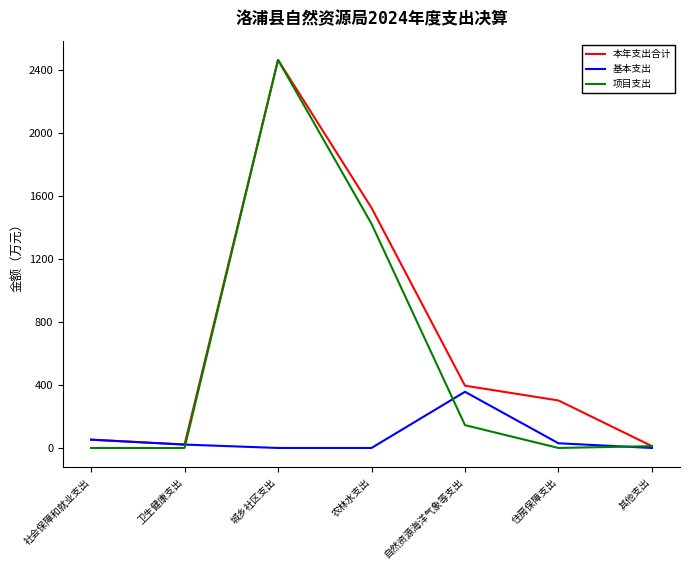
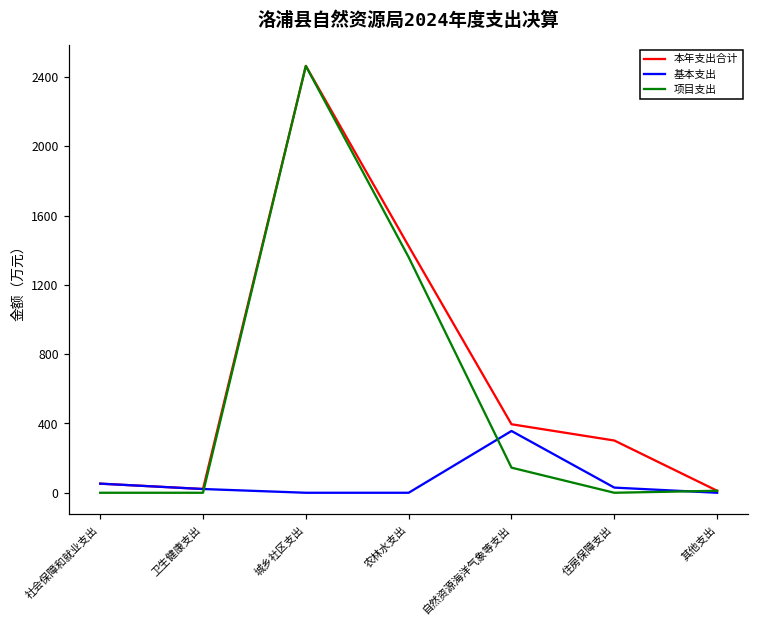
本年支出合计, 农林水支出: 1520 -> 1420
项目支出, 农林水支出: 1420 -> 1360
